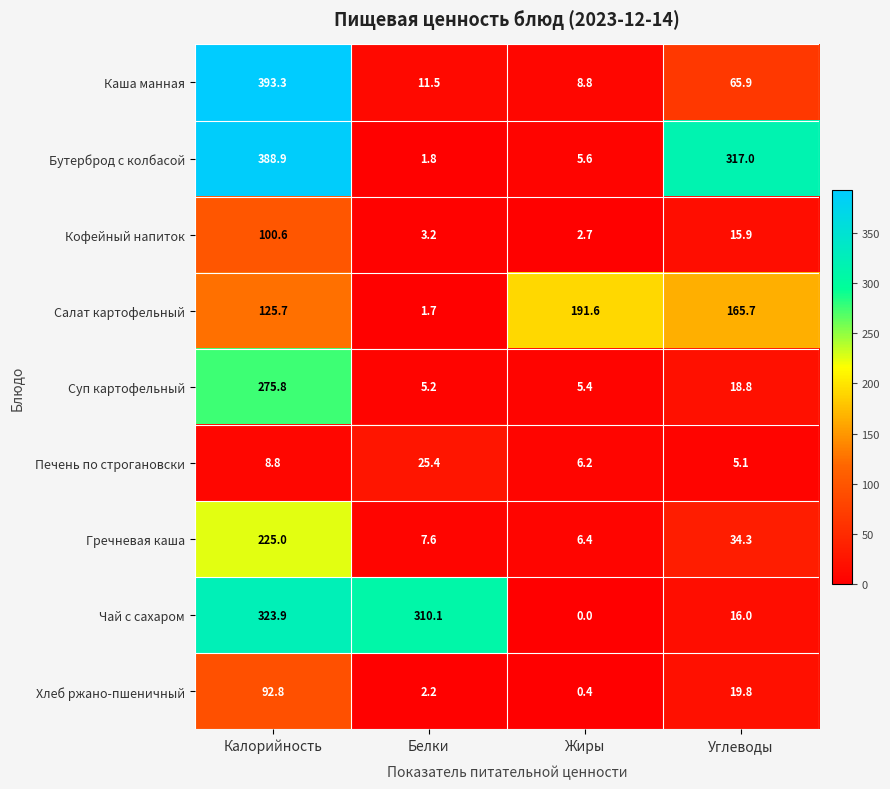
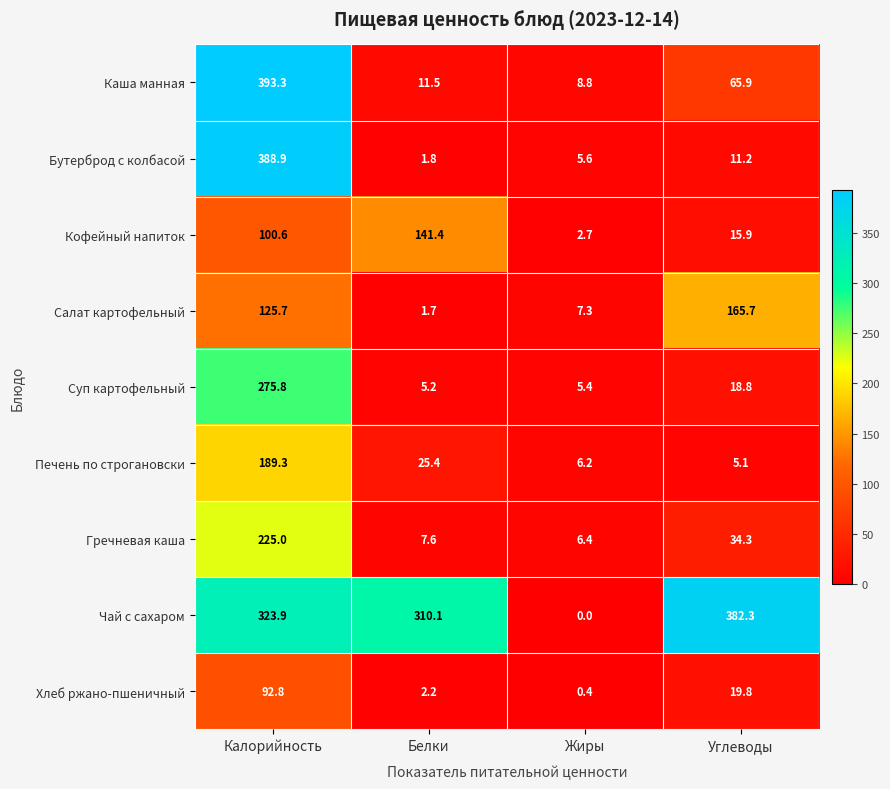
Бутерброд с колбасой, Углеводы: 317.0 -> 11.2
Кофейный напиток, Белки: 3.2 -> 141.4
Салат картофельный, Жиры: 191.6 -> 7.3
Печень по строгановски, Калорийность: 8.8 -> 189.3
Чай с сахаром, Углеводы: 16.0 -> 382.3
